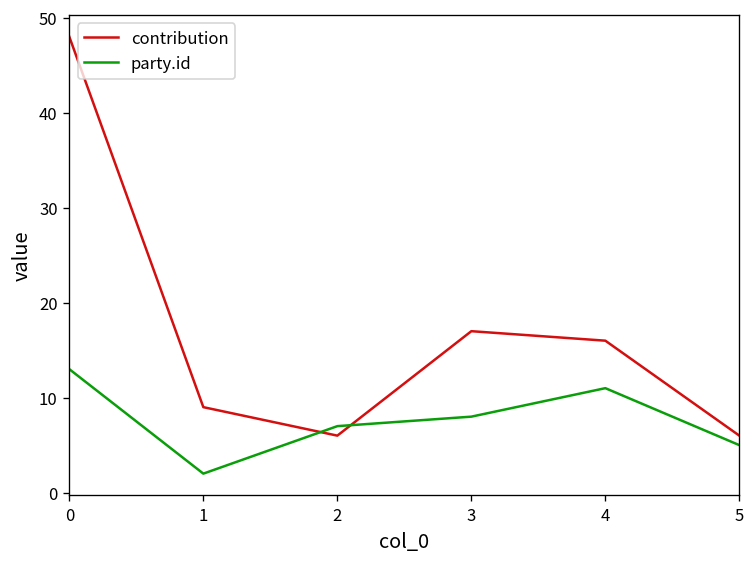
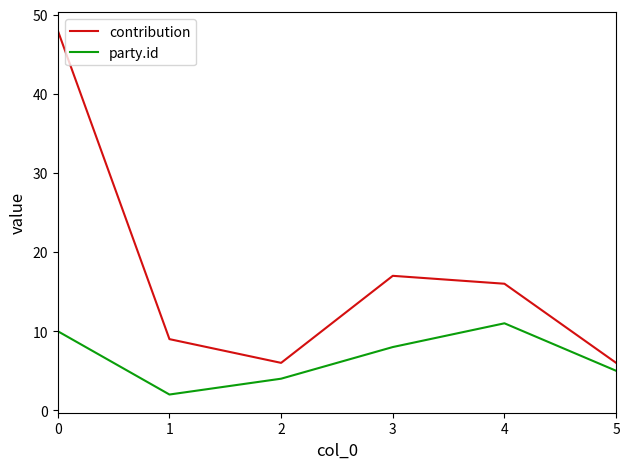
party.id, 0: 13 -> 10
party.id, 2: 7 -> 4
